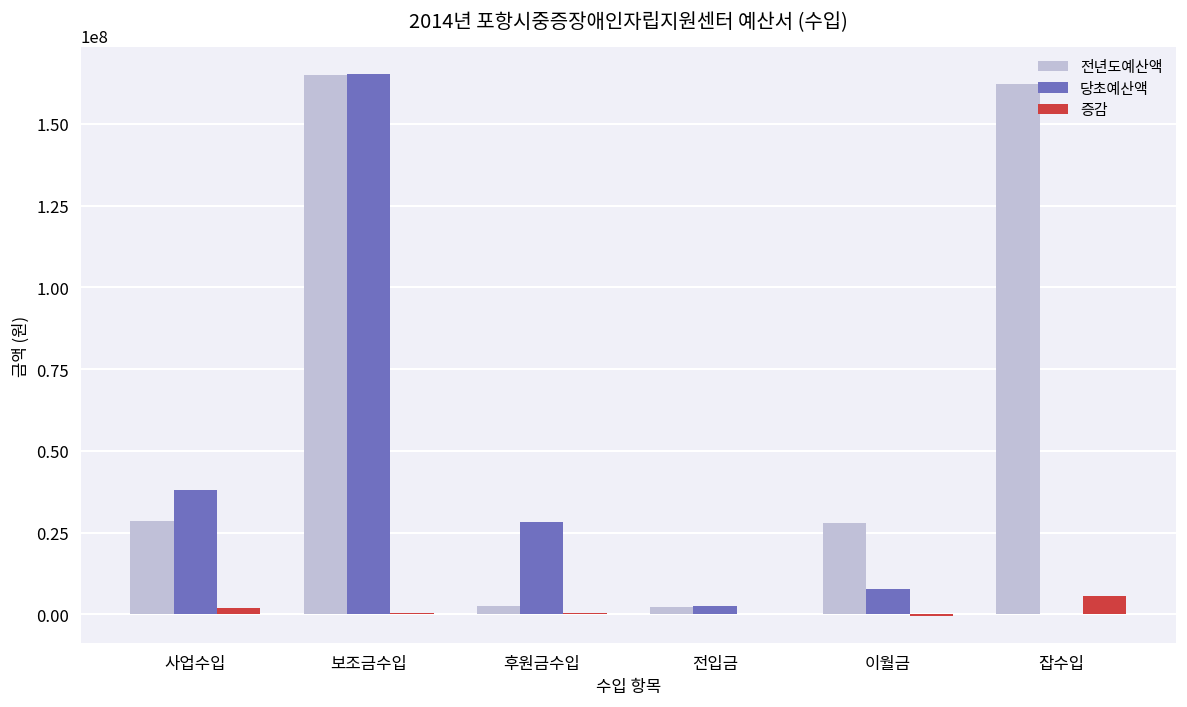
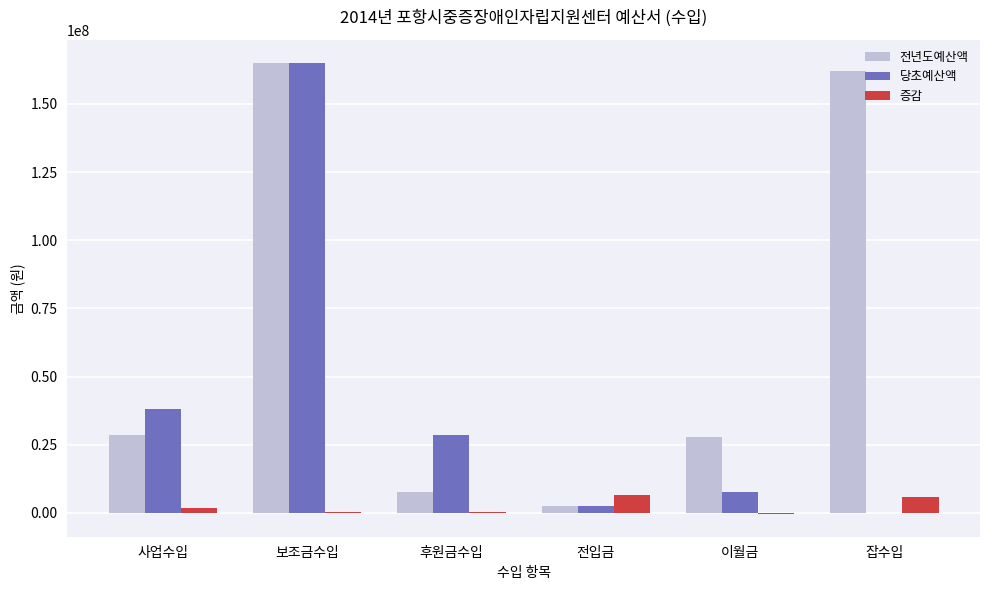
전년도예산액, 후원금수입: 3000000 -> 8000000
증감, 전입금: 0 -> 7000000
